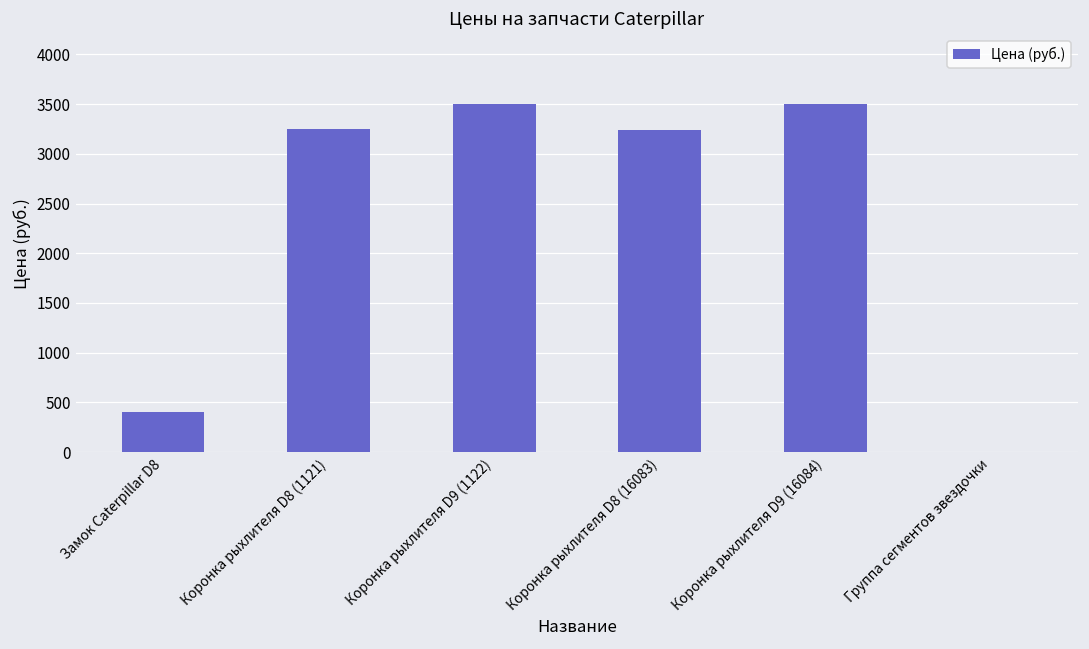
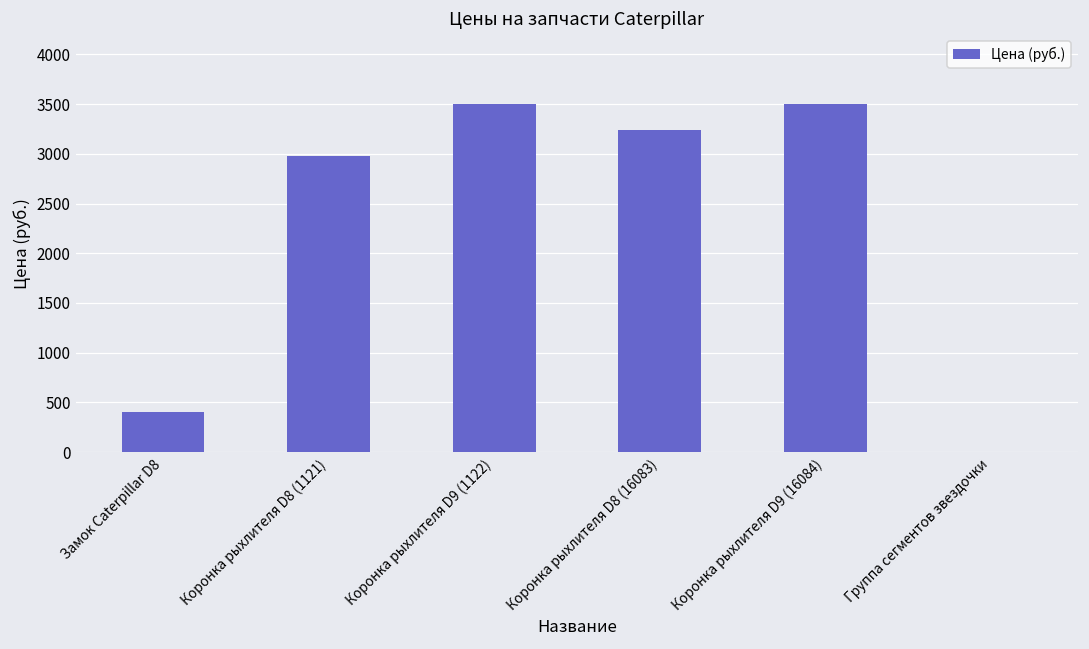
Коронка рыхлителя D8 (1121): 3300 -> 3000
